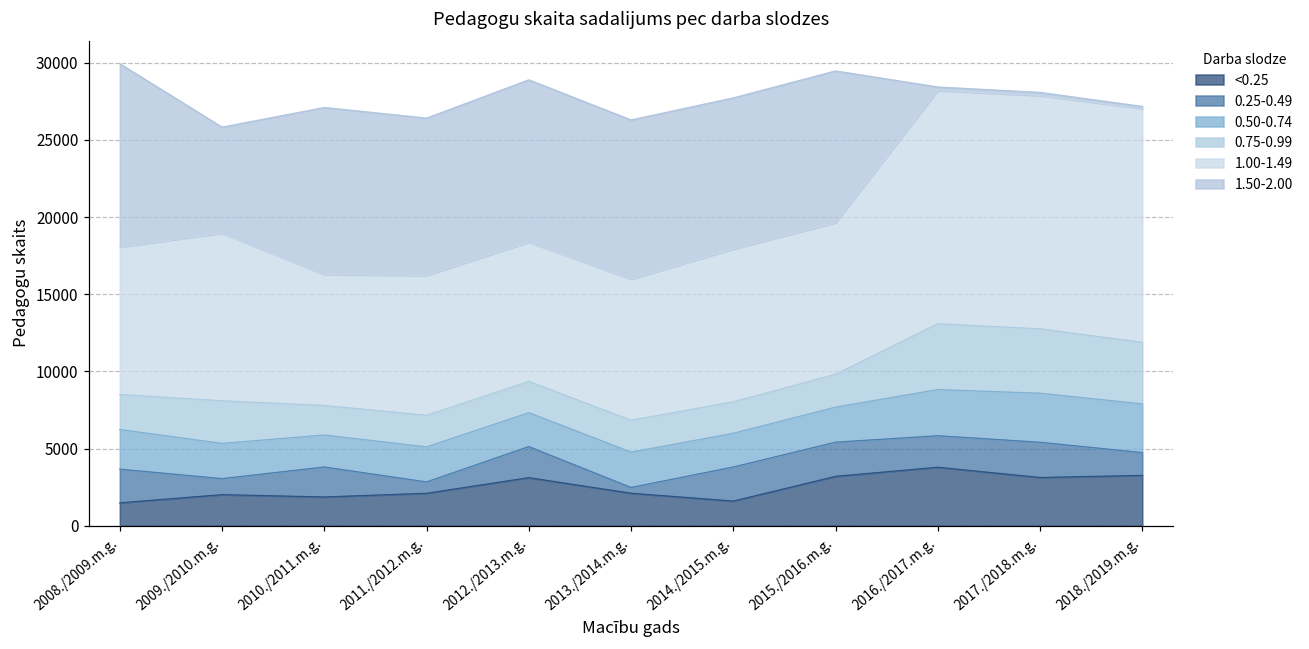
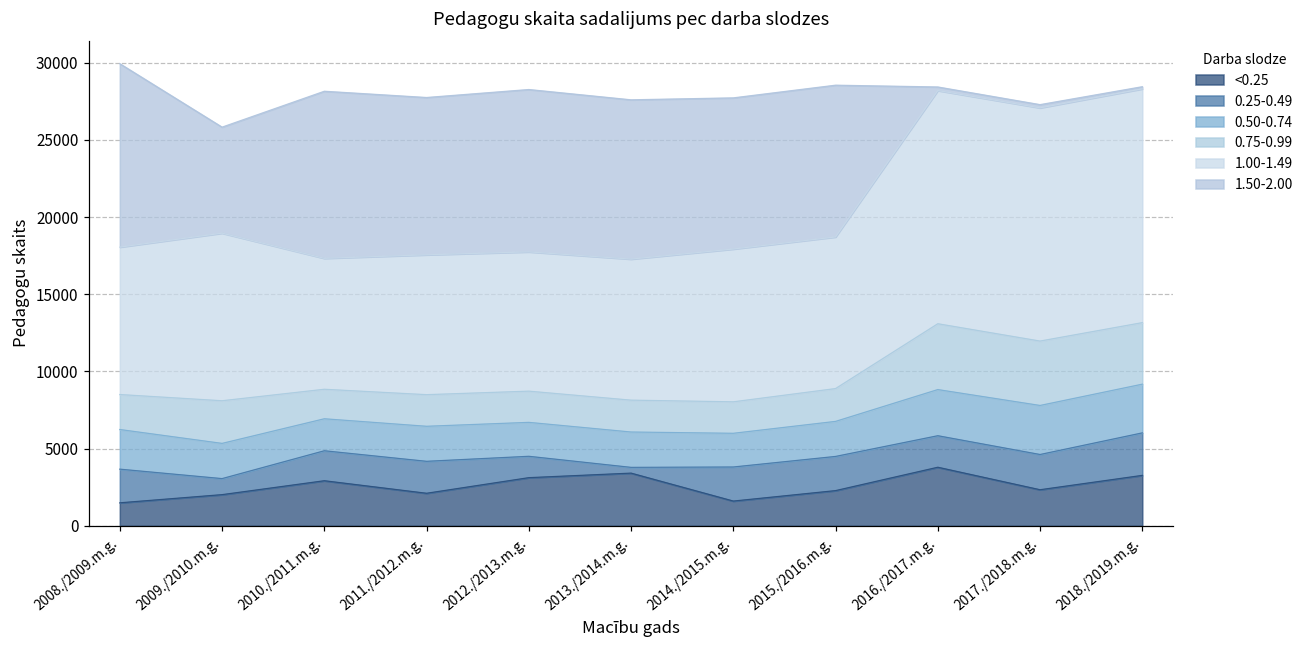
<0.25, 2010./2011.m.g.: 1900 -> 2900
0.25-0.49, 2011./2012.m.g.: 700 -> 2100
0.25-0.49, 2012./2013.m.g.: 2000 -> 1400
<0.25, 2013./2014.m.g.: 2100 -> 3400
<0.25, 2015./2016.m.g.: 3200 -> 2300
<0.25, 2017./2018.m.g.: 3100 -> 2300
0.25-0.49, 2018./2019.m.g.: 1500 -> 2800
